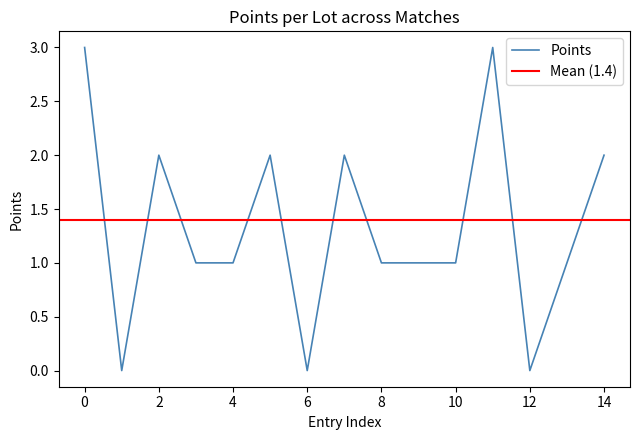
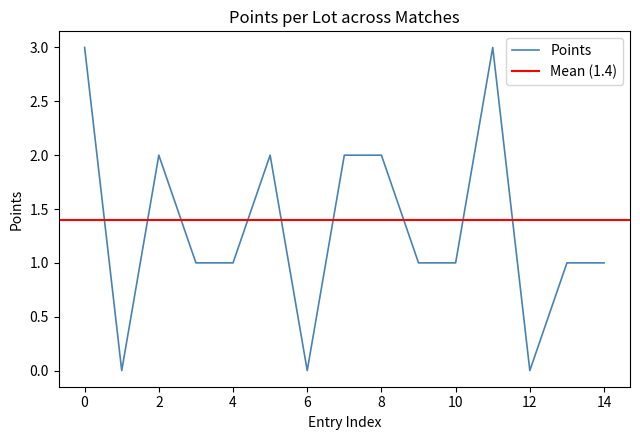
8: 1 -> 2
14: 2 -> 1
